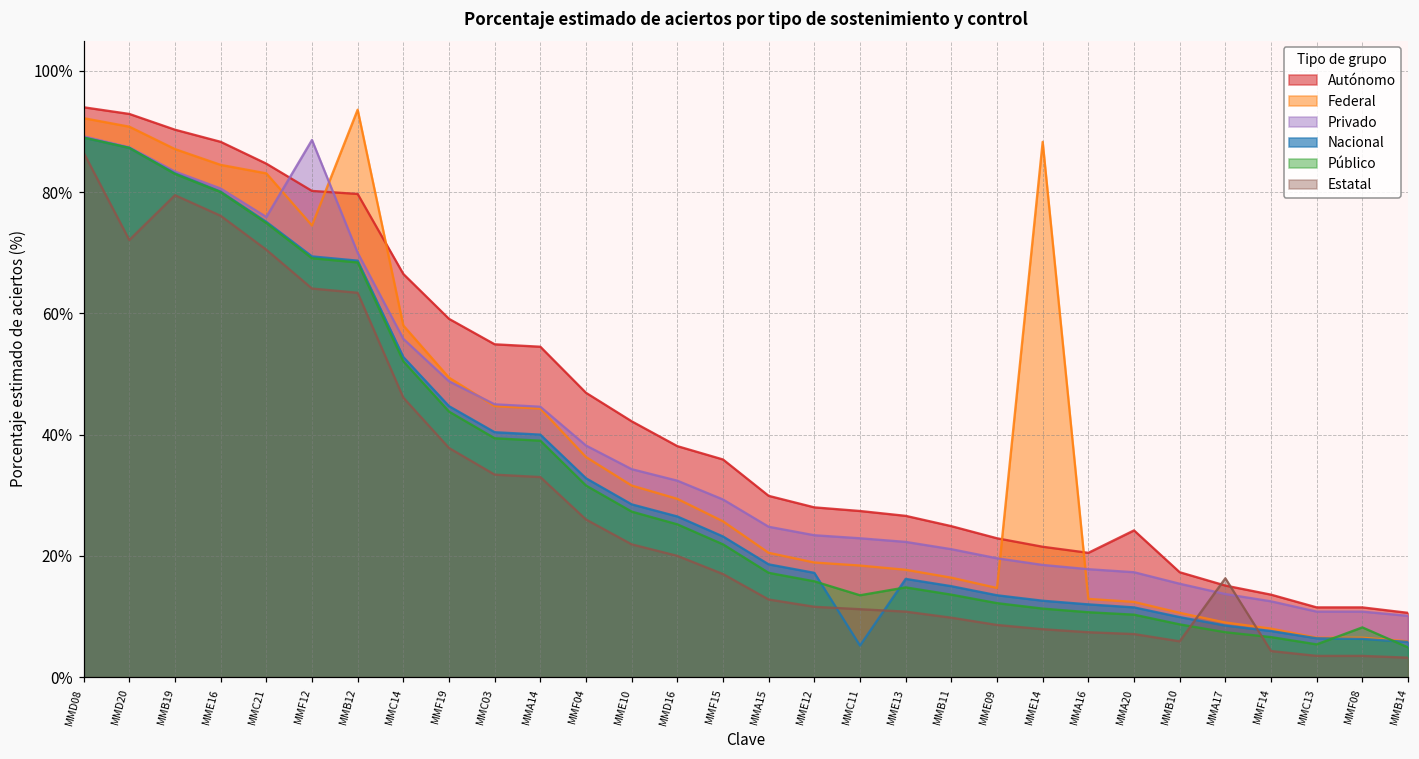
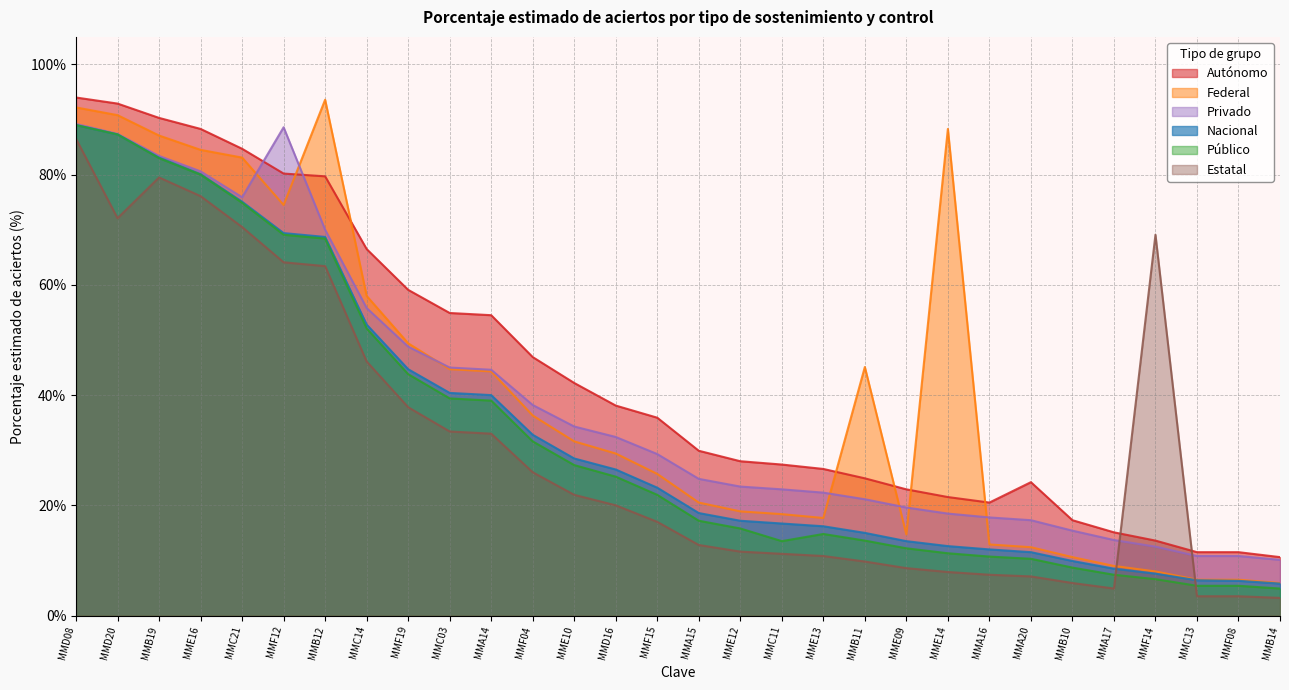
Nacional, MMC11: 5% -> 17%
Federal, MMB11: 16% -> 45%
Estatal, MMA17: 16% -> 5%
Estatal, MMF14: 4% -> 69%
Público, MMF08: 8% -> 5%
